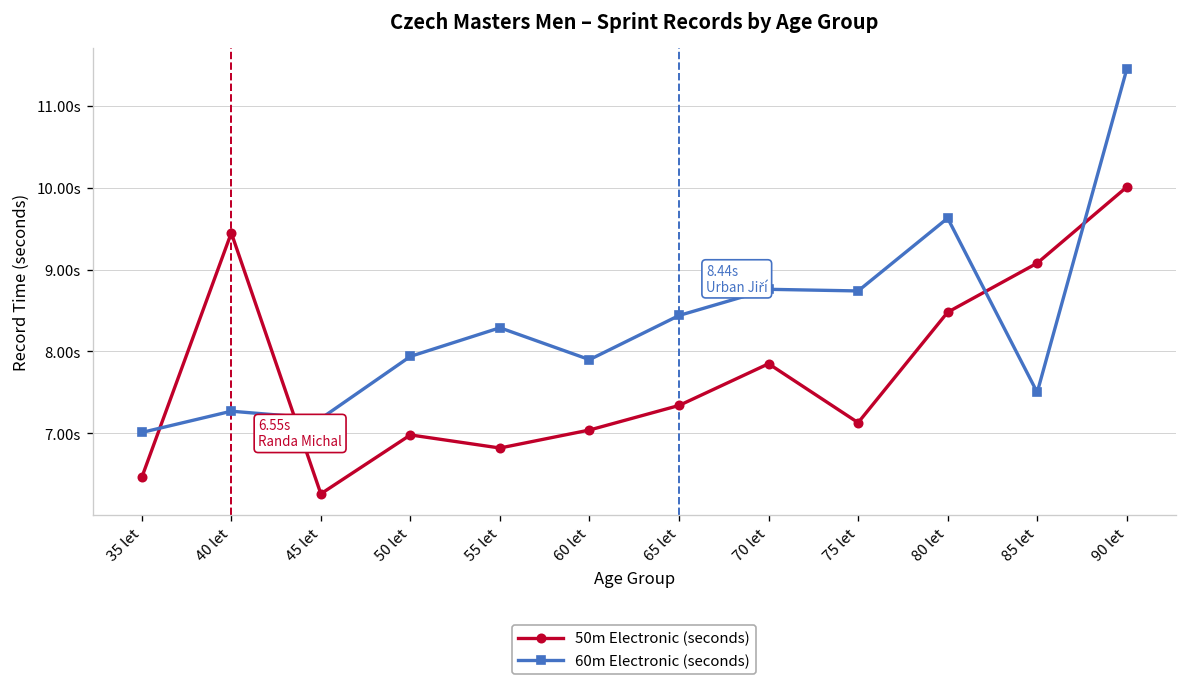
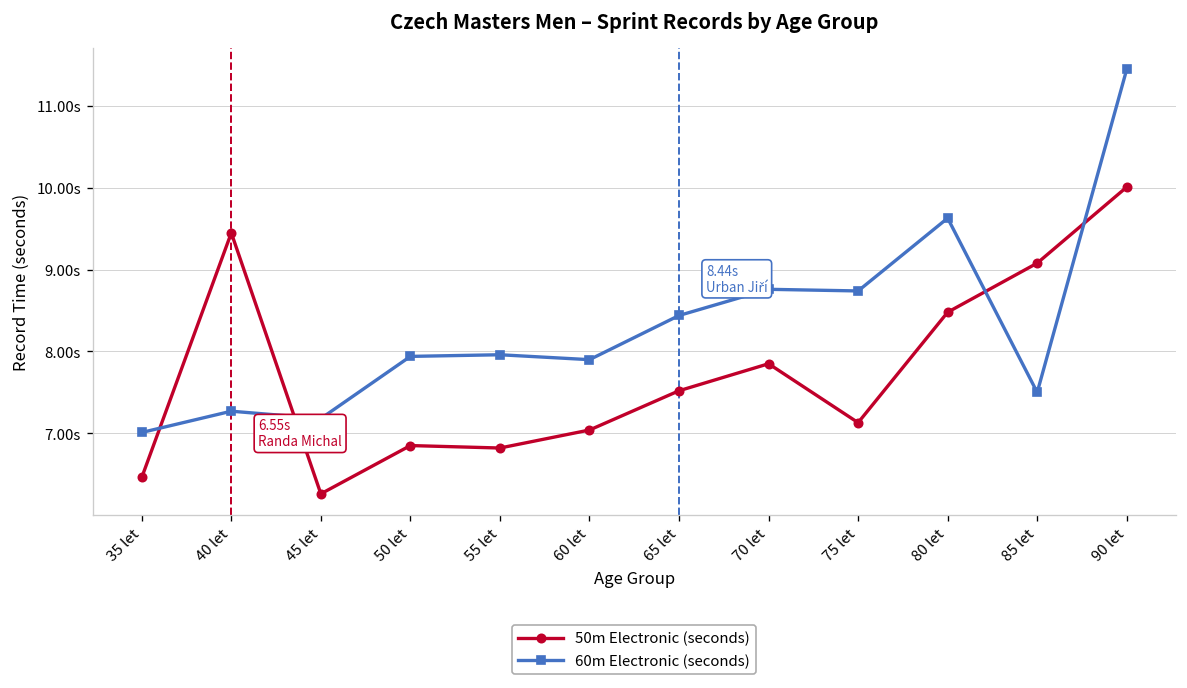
50m Electronic (seconds), 50 let: 7.0s -> 6.9s
60m Electronic (seconds), 55 let: 8.3s -> 8.0s
50m Electronic (seconds), 65 let: 7.3s -> 7.5s
